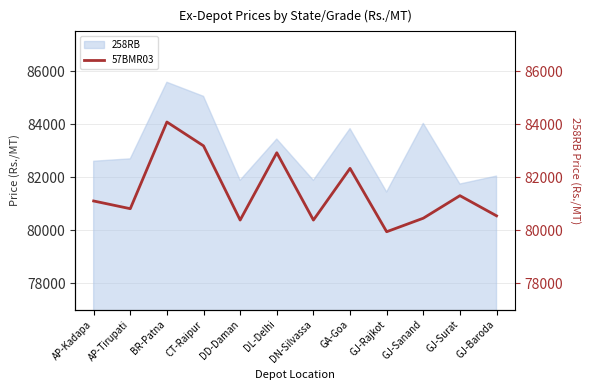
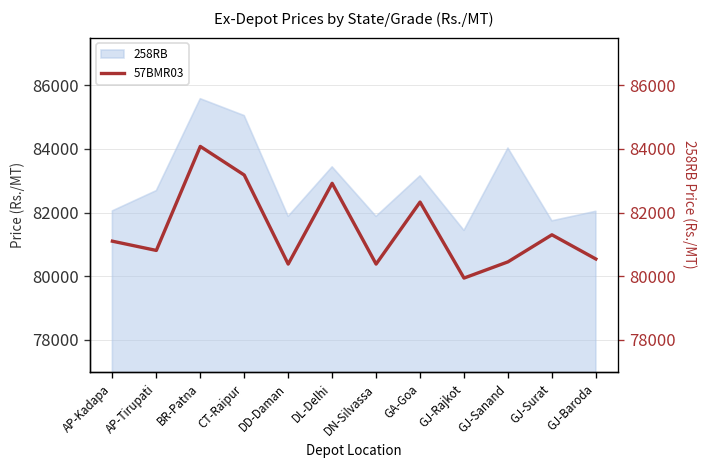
258RB, AP-Kadapa: 82600 -> 82100
258RB, GA-Goa: 83800 -> 83200
